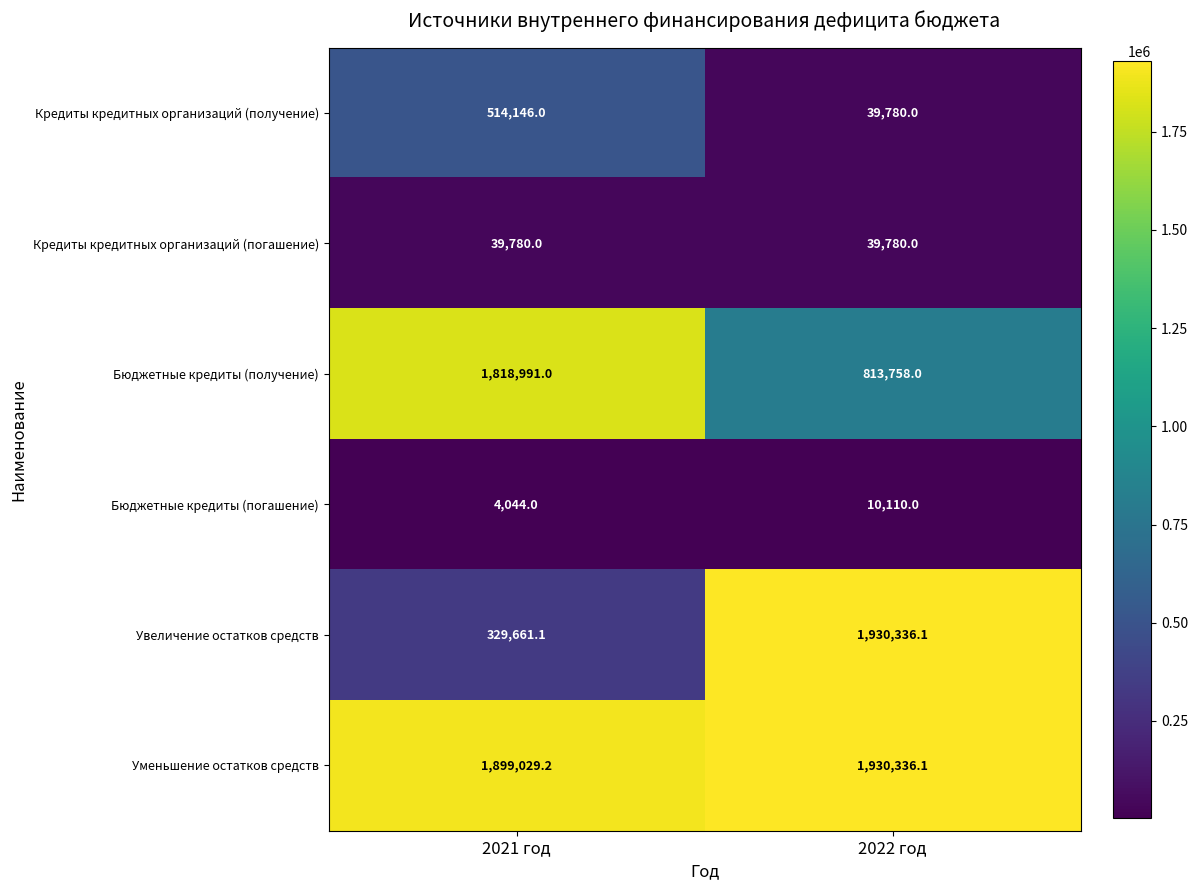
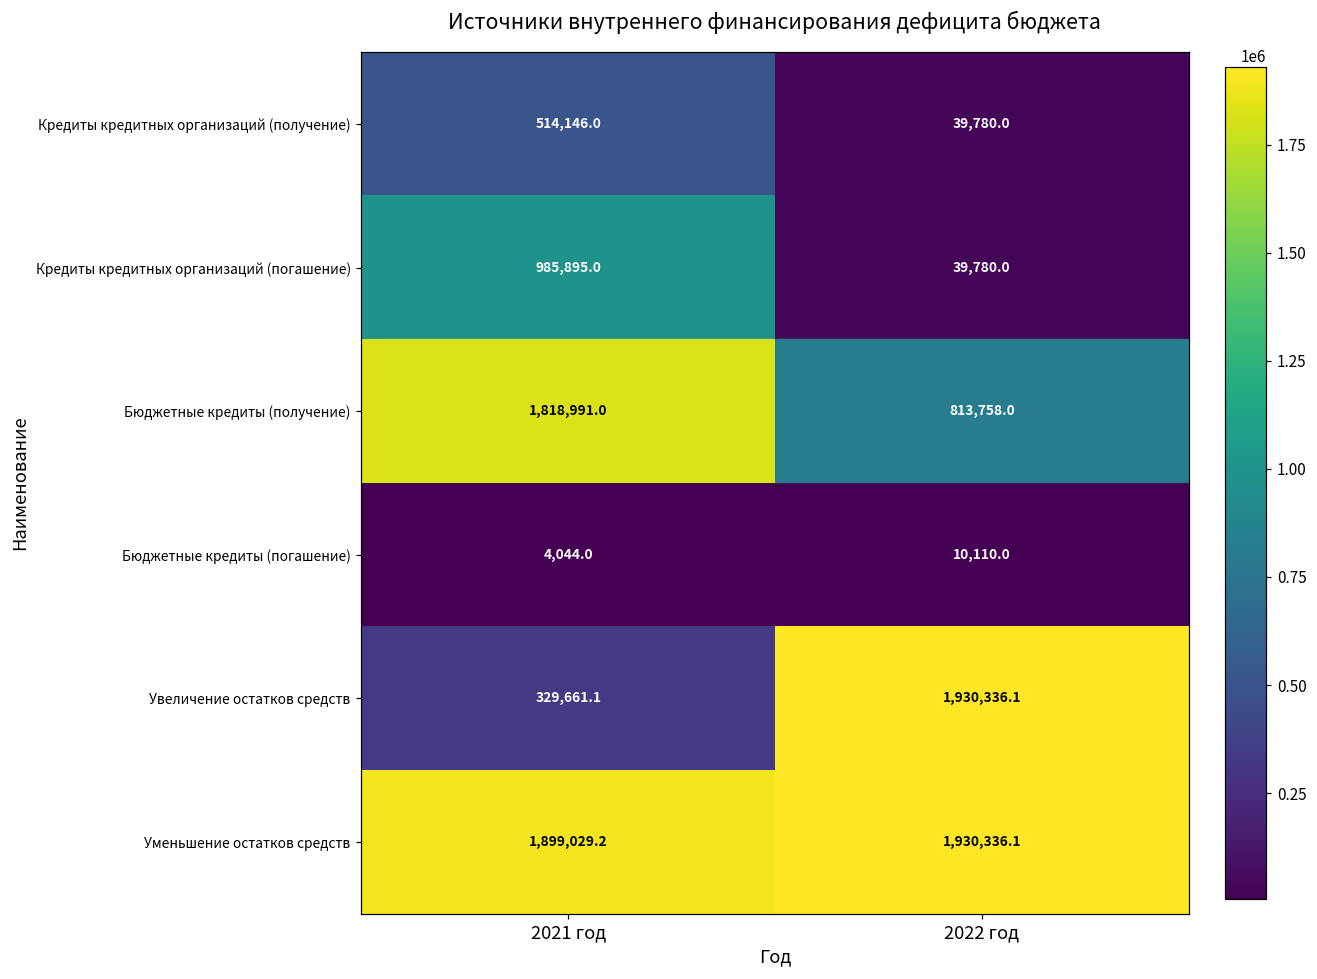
Кредиты кредитных организаций (погашение), 2021 год: 39,780.0 -> 985,895.0
